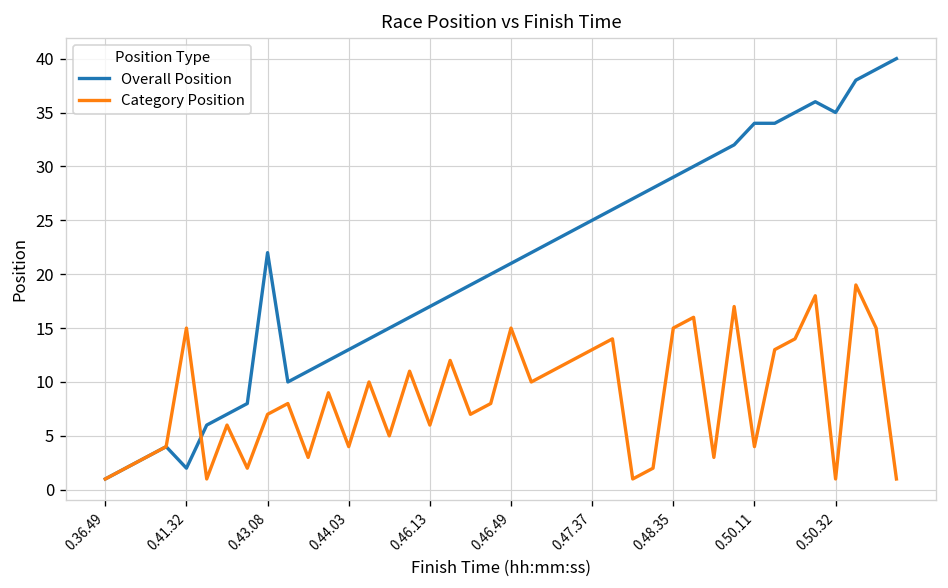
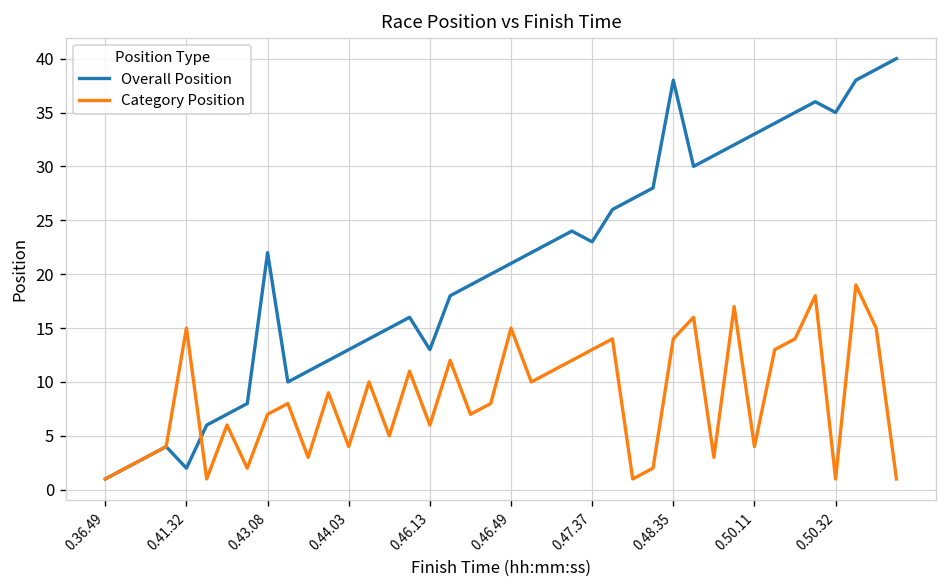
Overall Position, 0.46.13: 17 -> 13
Overall Position, 0.47.37: 25 -> 23
Overall Position, 0.48.35: 29 -> 38
Category Position, 0.48.35: 15 -> 14
Overall Position, 0.50.11: 34 -> 33
